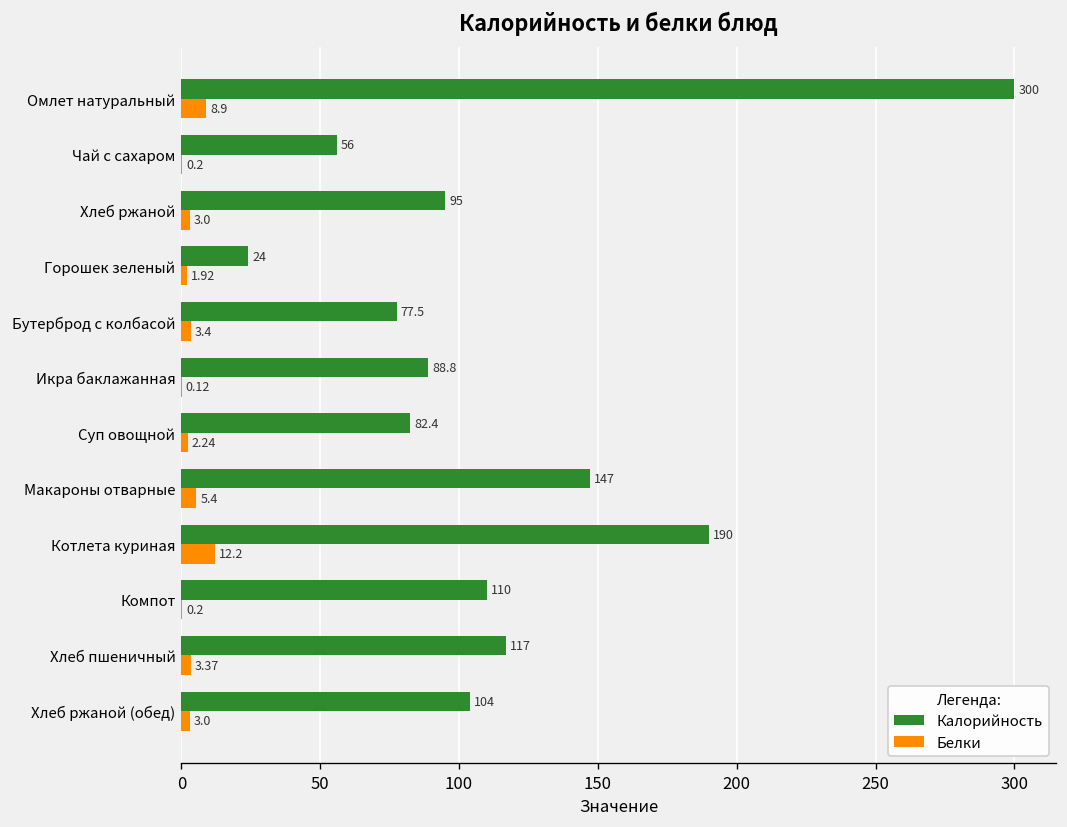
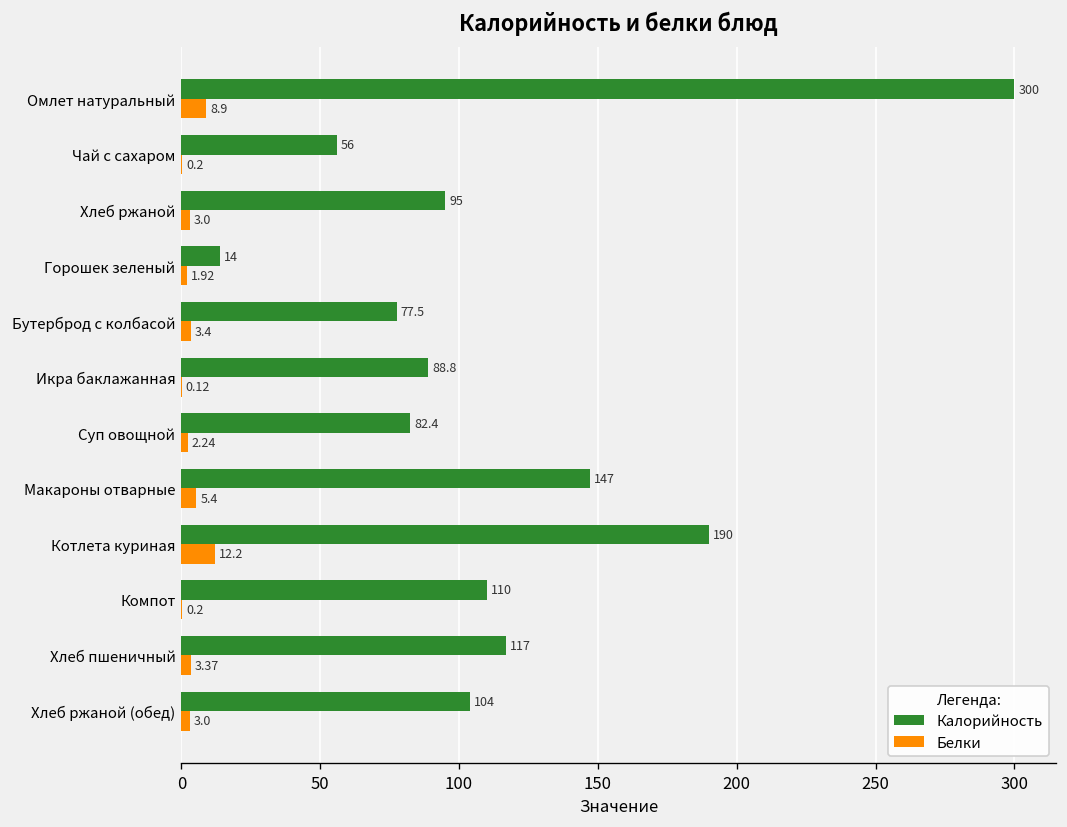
Калорийность, Горошек зеленый: 24 -> 14
